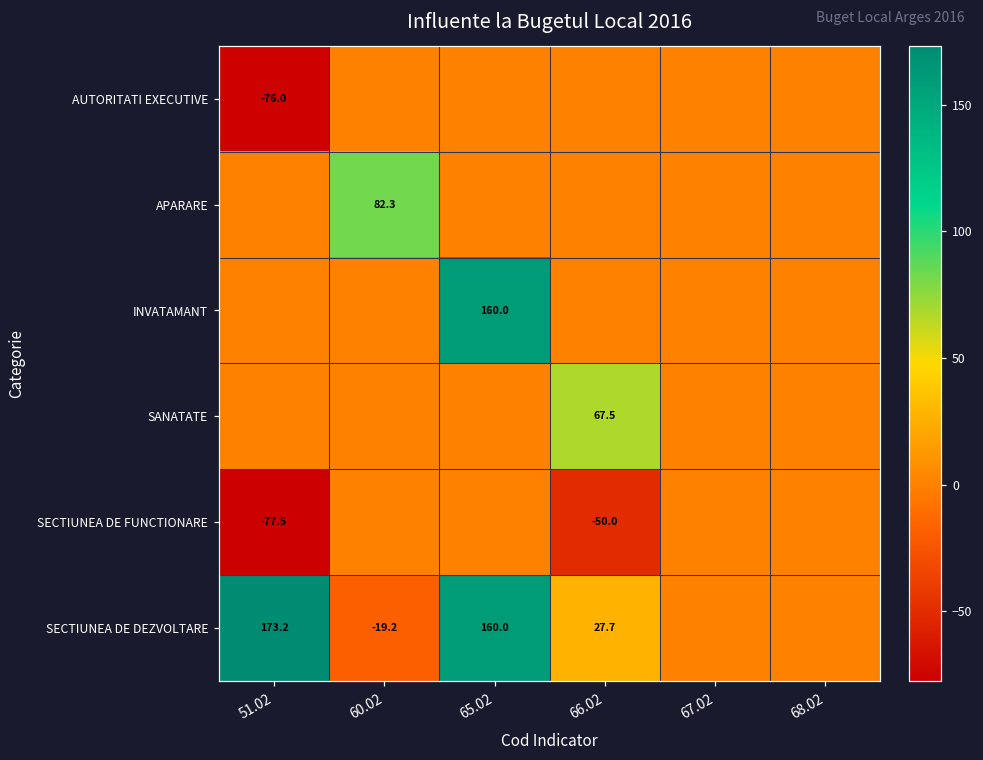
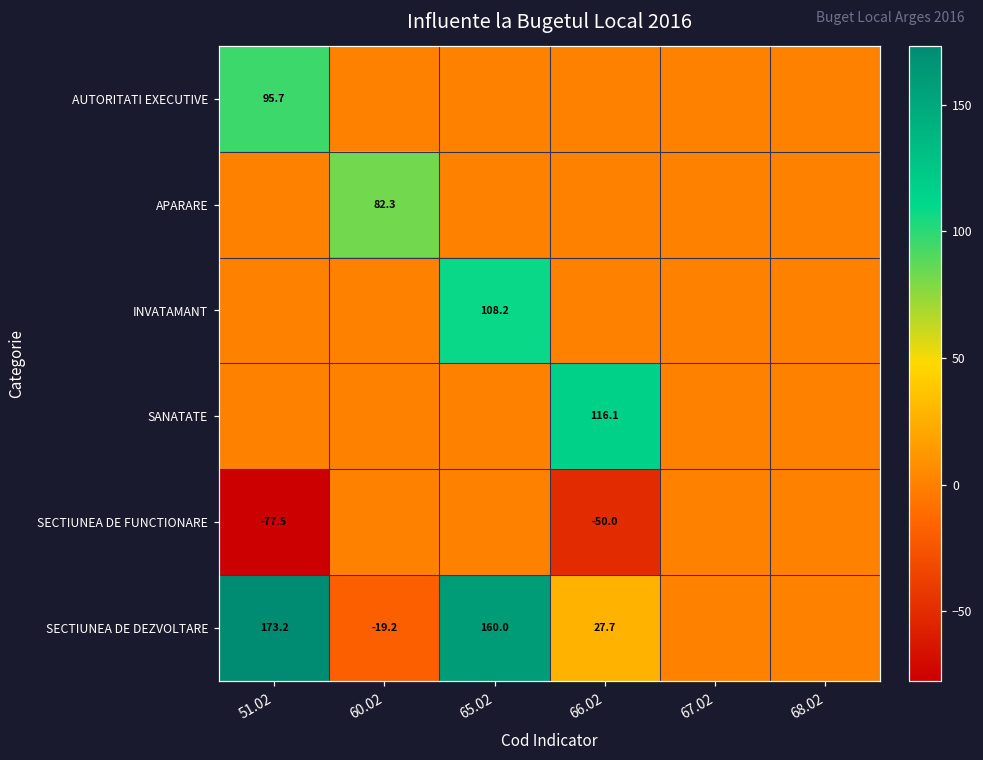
AUTORITATI EXECUTIVE, 51.02: -76.0 -> 95.7
INVATAMANT, 65.02: 160.0 -> 108.2
SANATATE, 66.02: 67.5 -> 116.1
